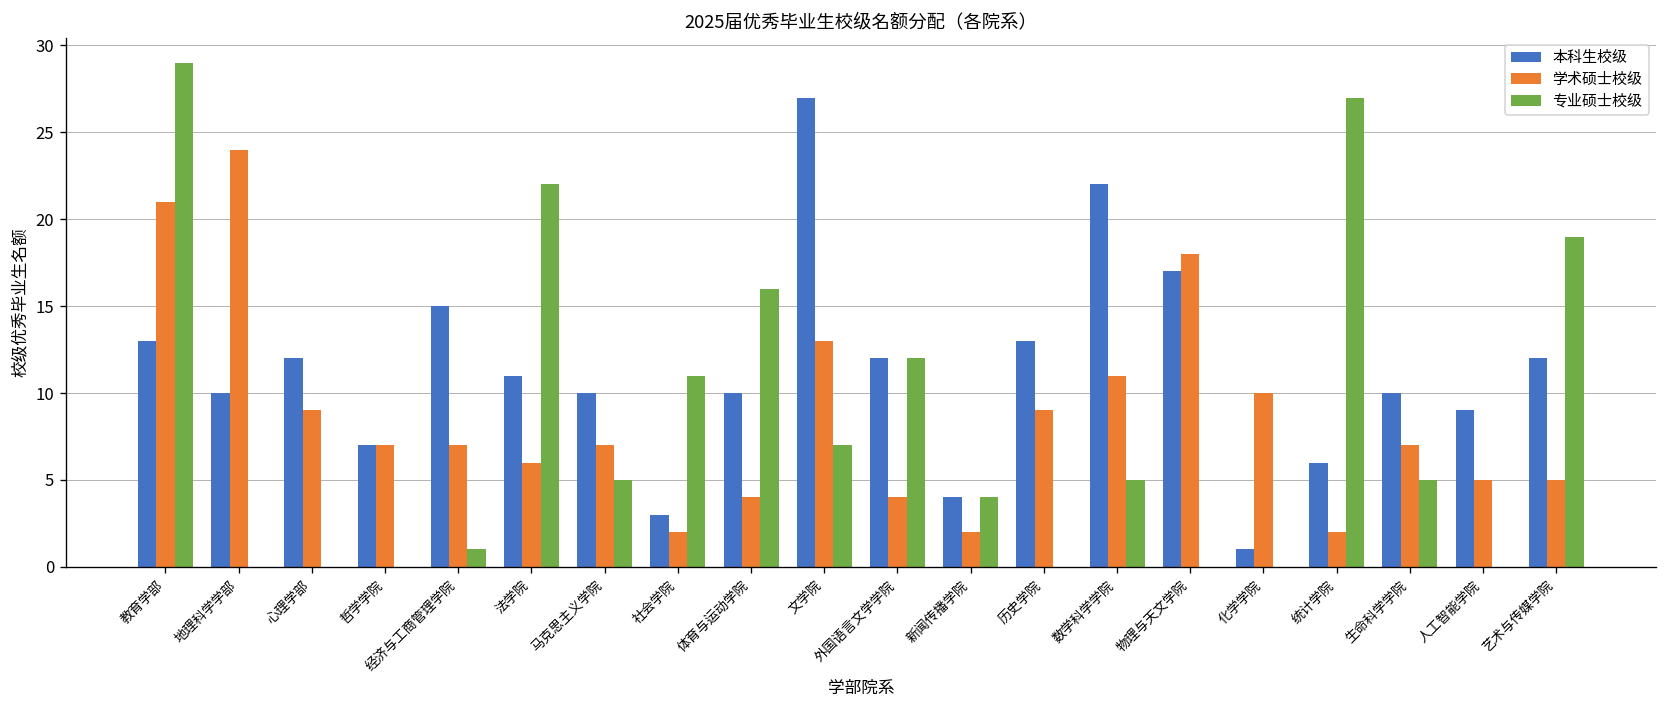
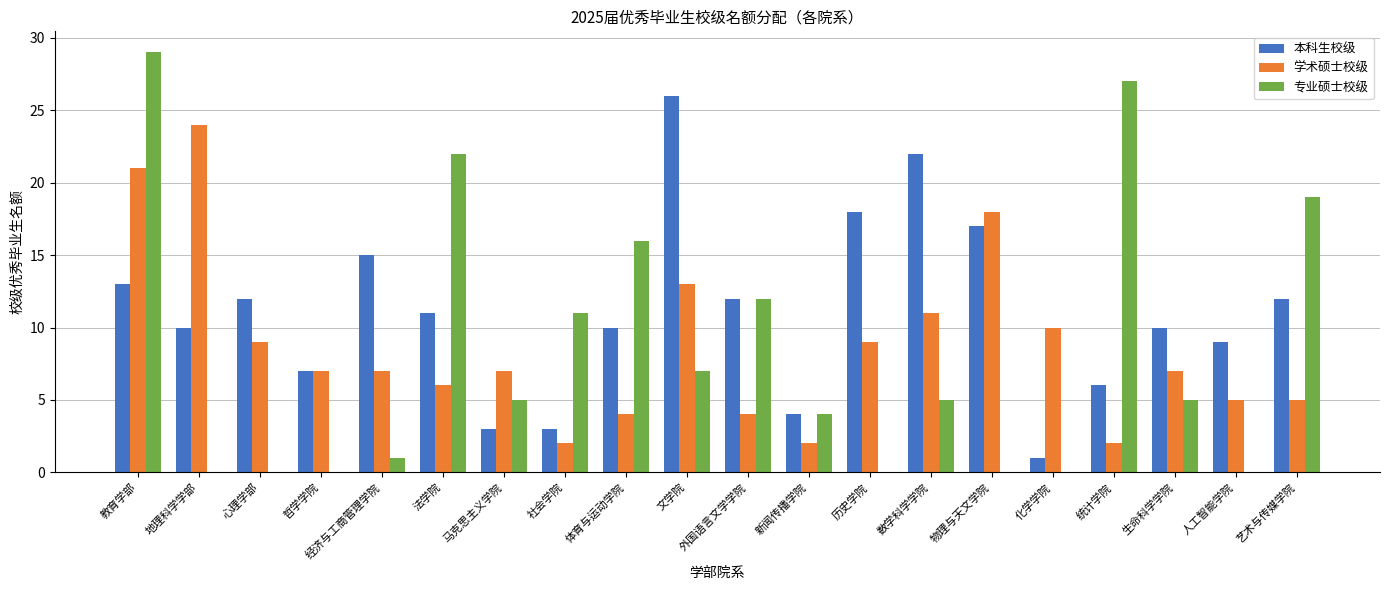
本科生校级, 马克思主义学院: 10 -> 3
本科生校级, 文学院: 27 -> 26
本科生校级, 历史学院: 13 -> 18
